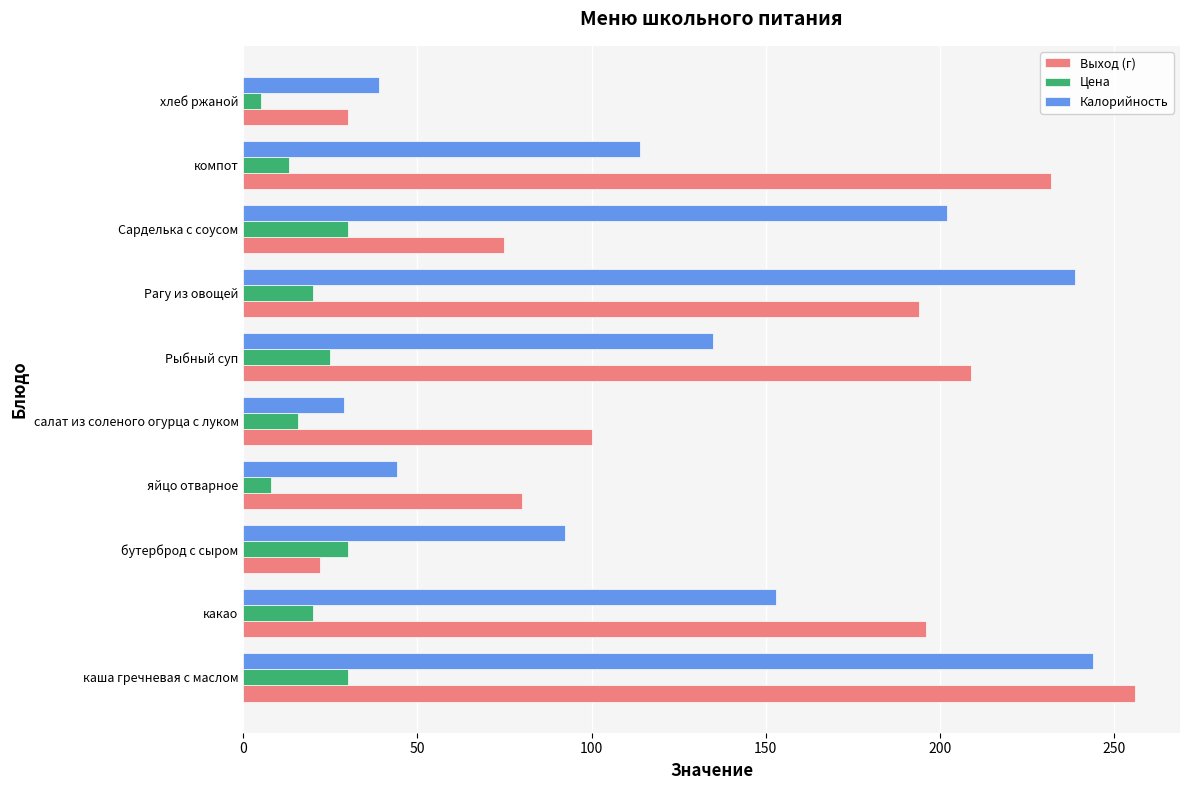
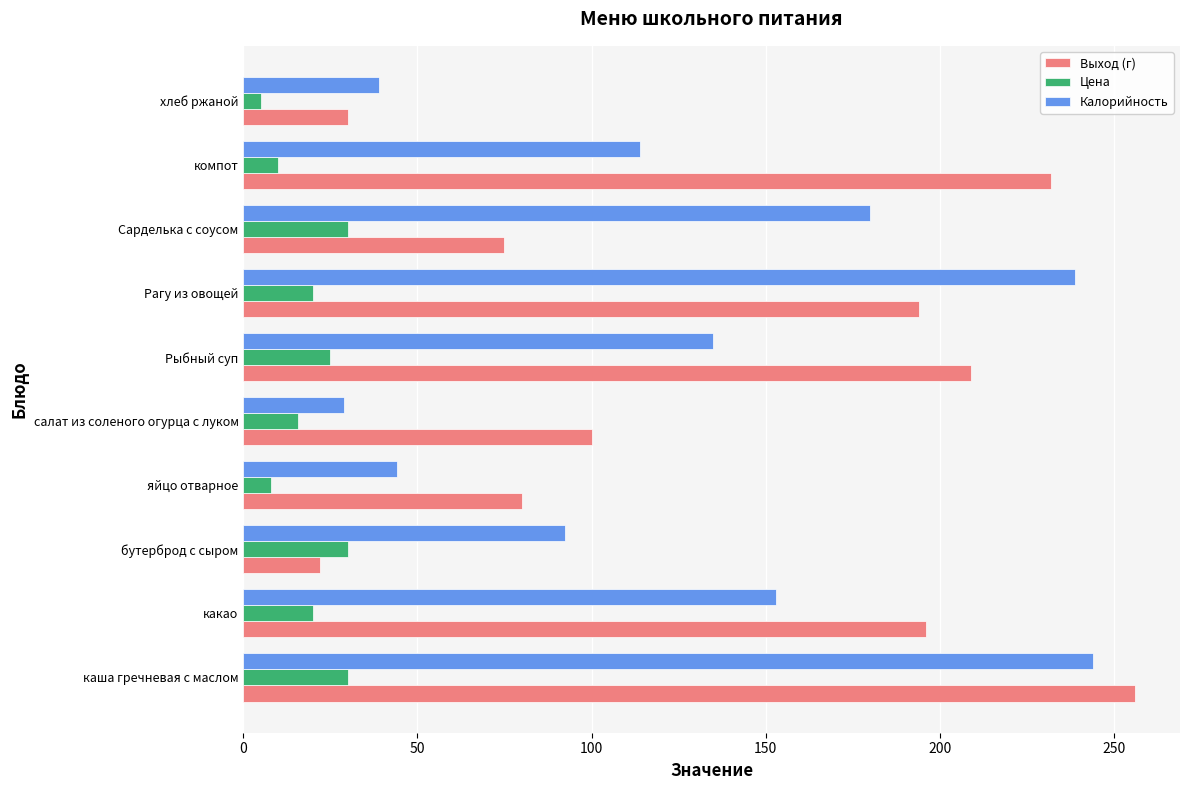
Цена, компот: 13 -> 10
Калорийность, Сарделька с соусом: 202 -> 180
